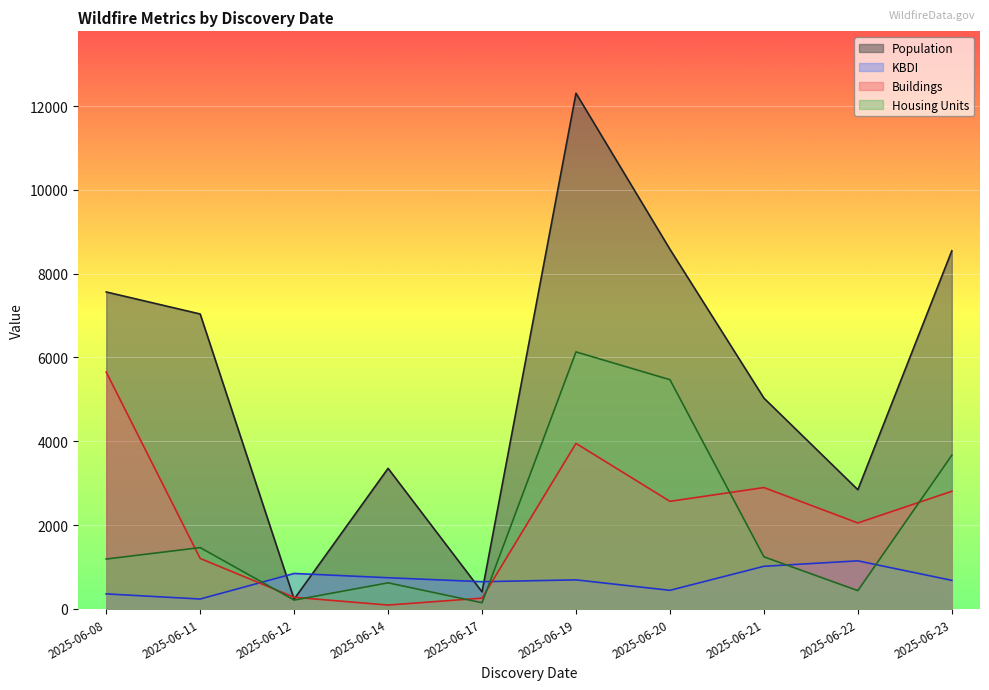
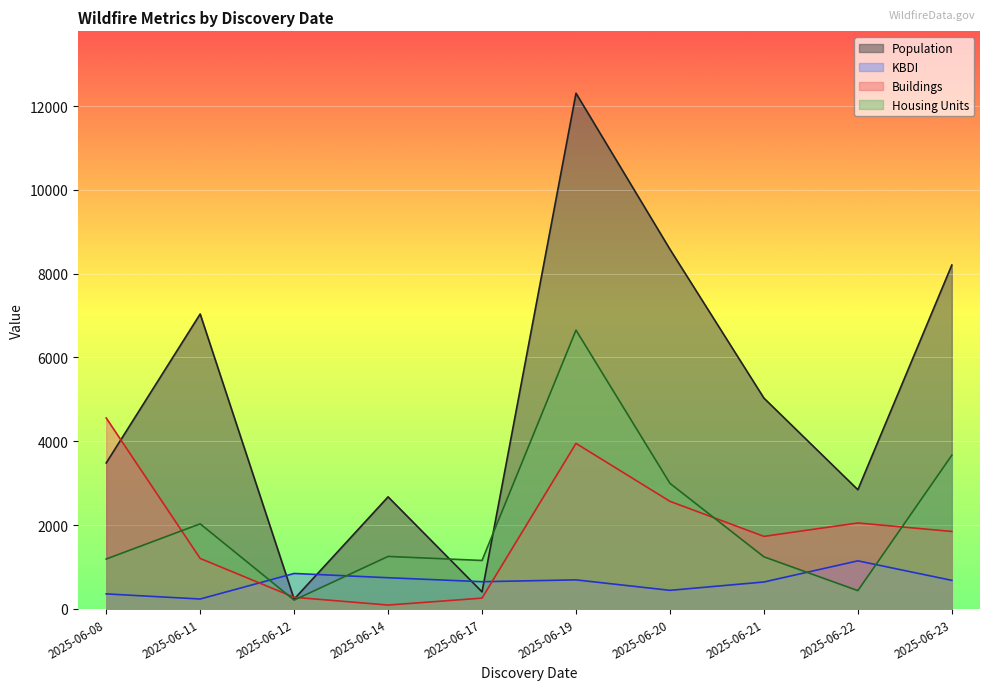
Population, 2025-06-08: 7600 -> 3500
Buildings, 2025-06-08: 5700 -> 4600
Housing Units, 2025-06-11: 1500 -> 2000
Population, 2025-06-14: 3400 -> 2700
Housing Units, 2025-06-14: 600 -> 1300
Housing Units, 2025-06-17: 100 -> 1200
Housing Units, 2025-06-19: 6100 -> 6700
Housing Units, 2025-06-20: 5500 -> 3000
KBDI, 2025-06-21: 1000 -> 600
Buildings, 2025-06-21: 2900 -> 1700
Population, 2025-06-23: 8500 -> 8200
Buildings, 2025-06-23: 2800 -> 1800
